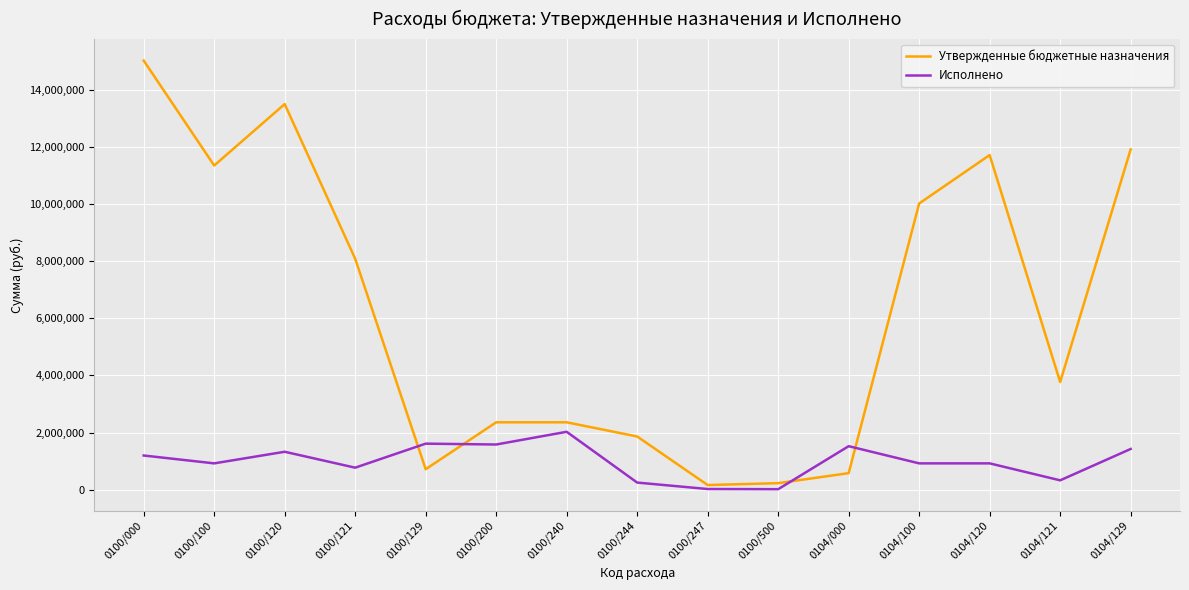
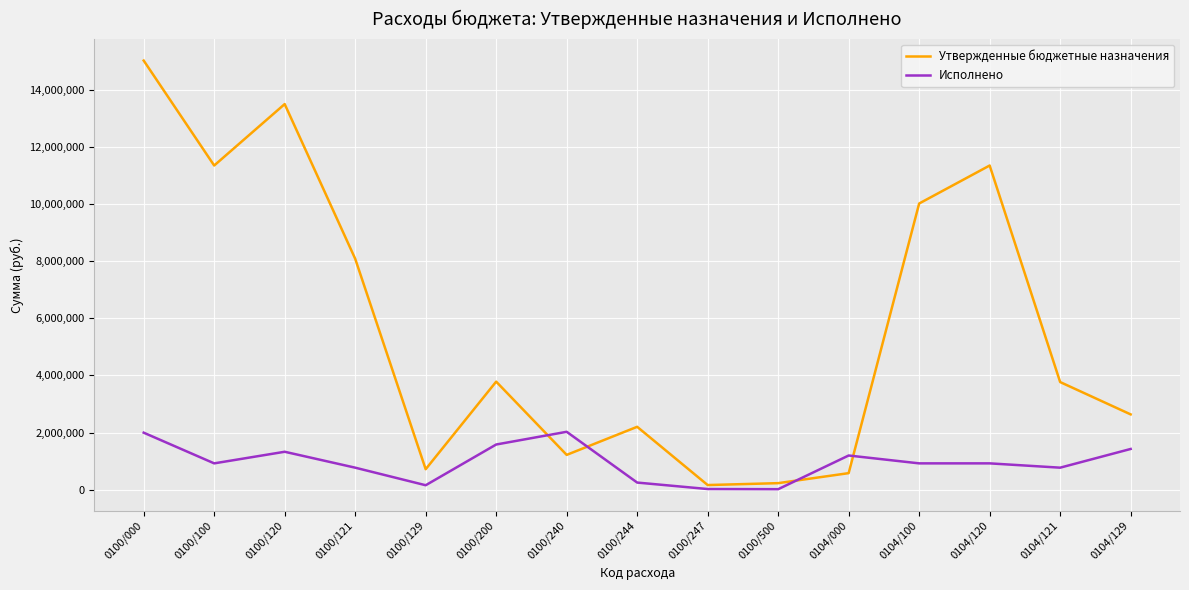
Исполнено, 0100/000: 1,200,000 -> 2,000,000
Исполнено, 0100/129: 1,600,000 -> 200,000
Утвержденные бюджетные назначения, 0100/200: 2,400,000 -> 3,800,000
Утвержденные бюджетные назначения, 0100/240: 2,400,000 -> 1,200,000
Утвержденные бюджетные назначения, 0100/244: 1,900,000 -> 2,200,000
Исполнено, 0104/000: 1,500,000 -> 1,200,000
Утвержденные бюджетные назначения, 0104/120: 11,700,000 -> 11,400,000
Исполнено, 0104/121: 300,000 -> 800,000
Утвержденные бюджетные назначения, 0104/129: 11,900,000 -> 2,600,000
